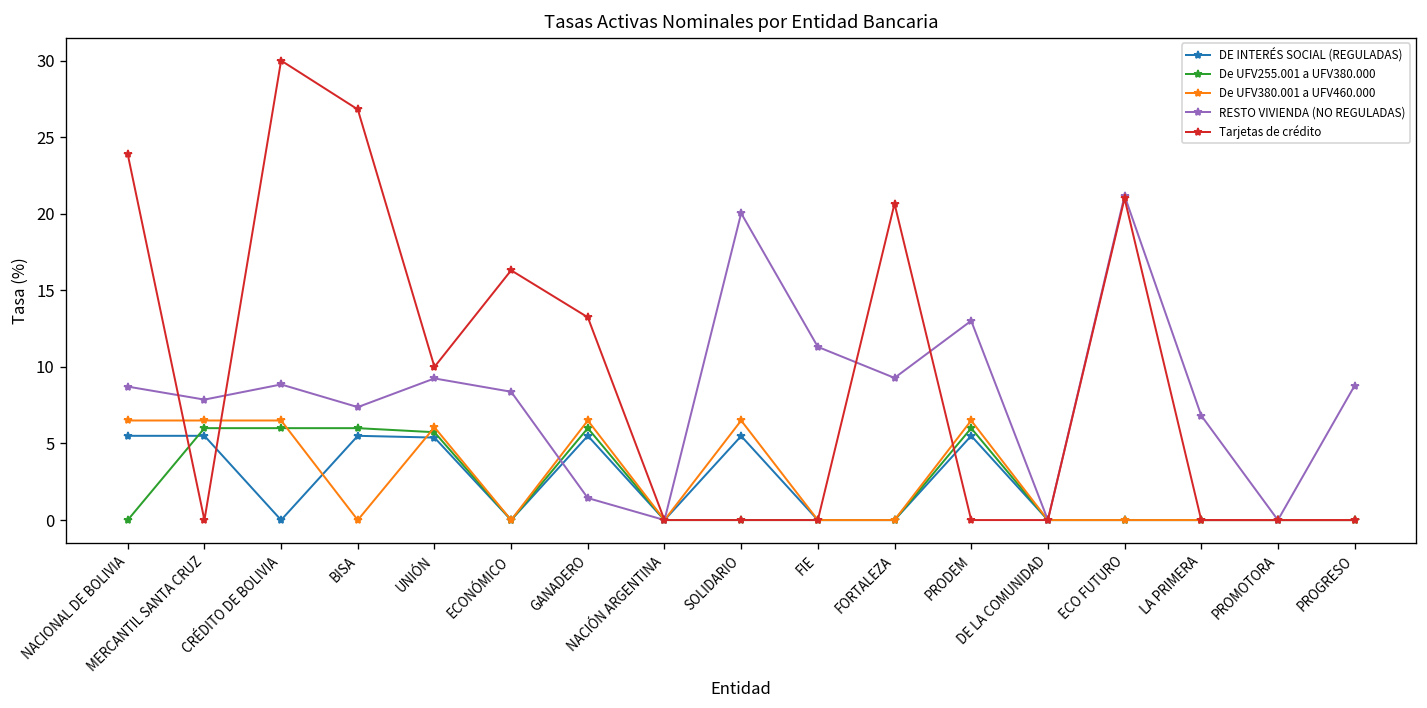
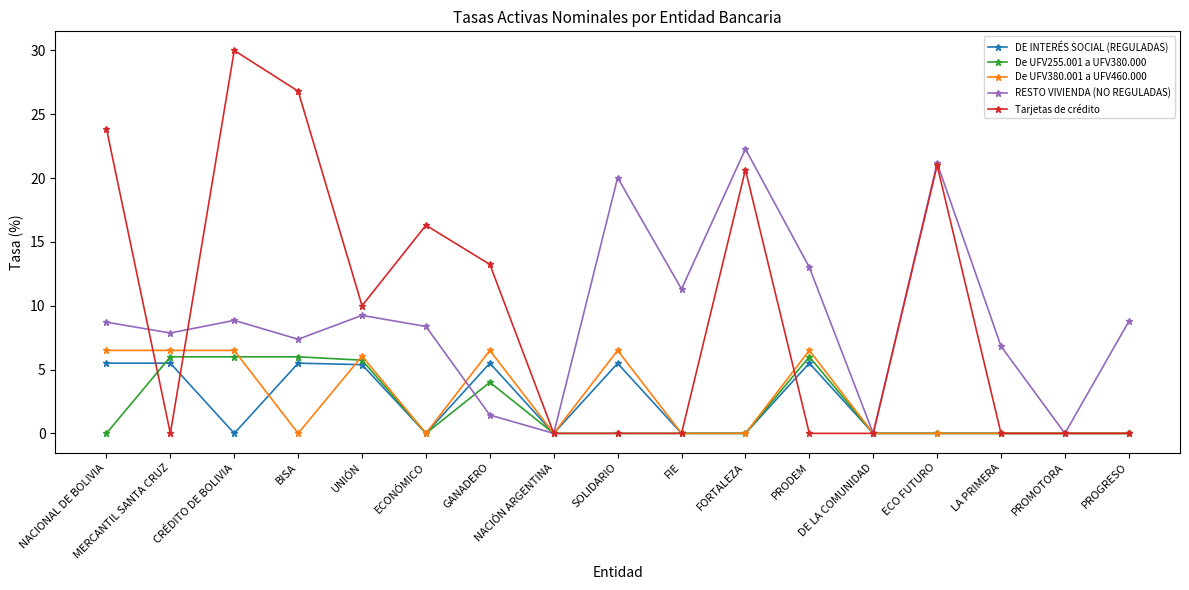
De UFV255.001 a UFV380.000, GANADERO: 6 -> 4
RESTO VIVIENDA (NO REGULADAS), FORTALEZA: 9.3 -> 22.3
